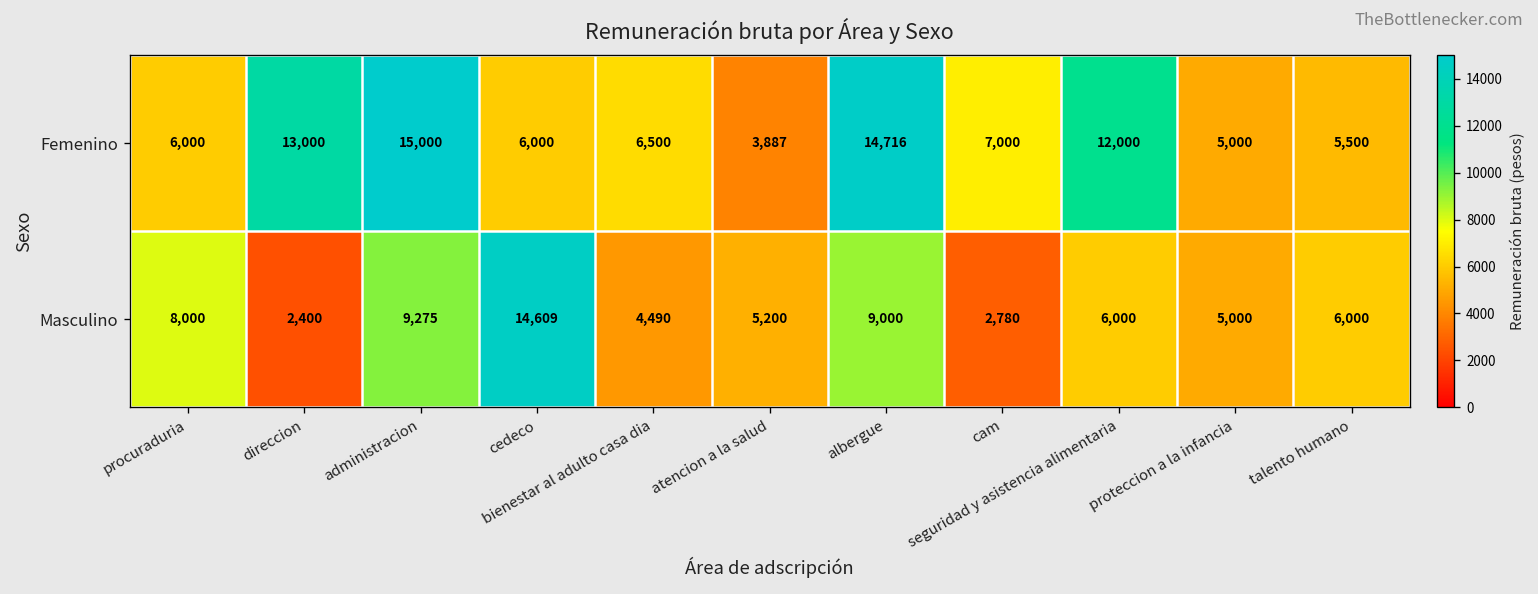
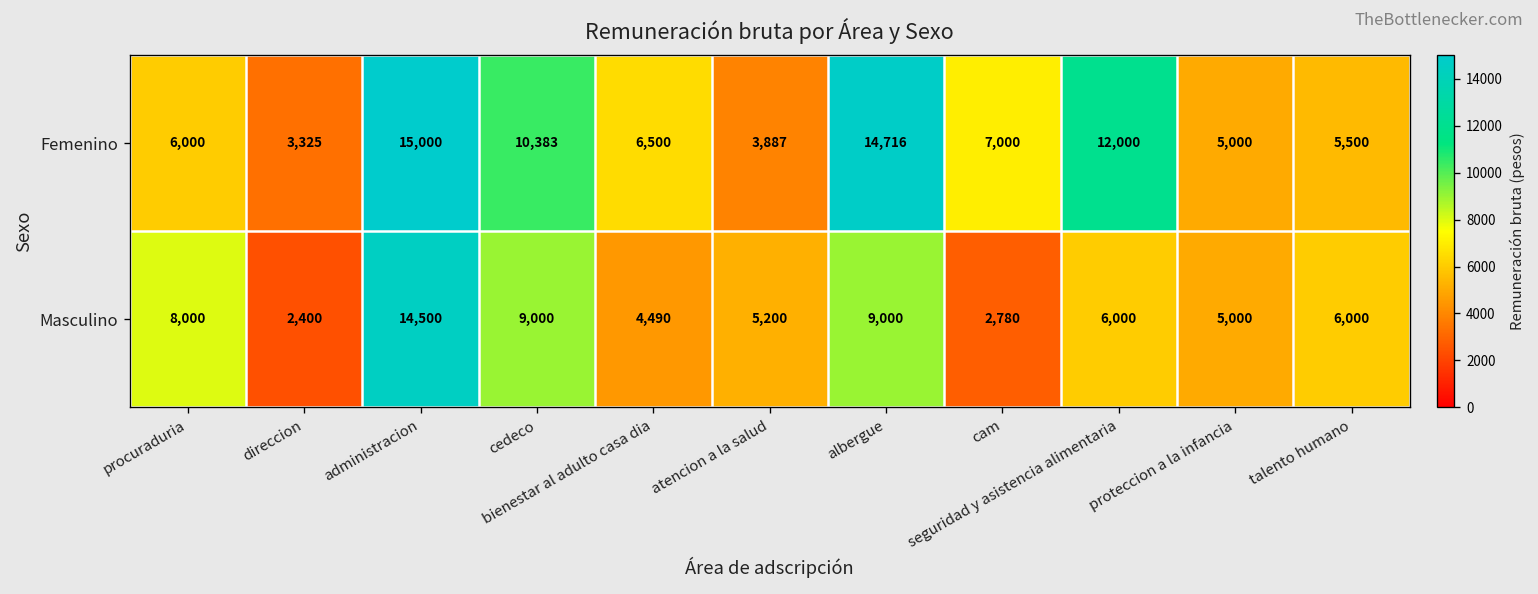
Femenino, direccion: 13,000 -> 3,325
Femenino, cedeco: 6,000 -> 10,383
Masculino, administracion: 9,275 -> 14,500
Masculino, cedeco: 14,609 -> 9,000
